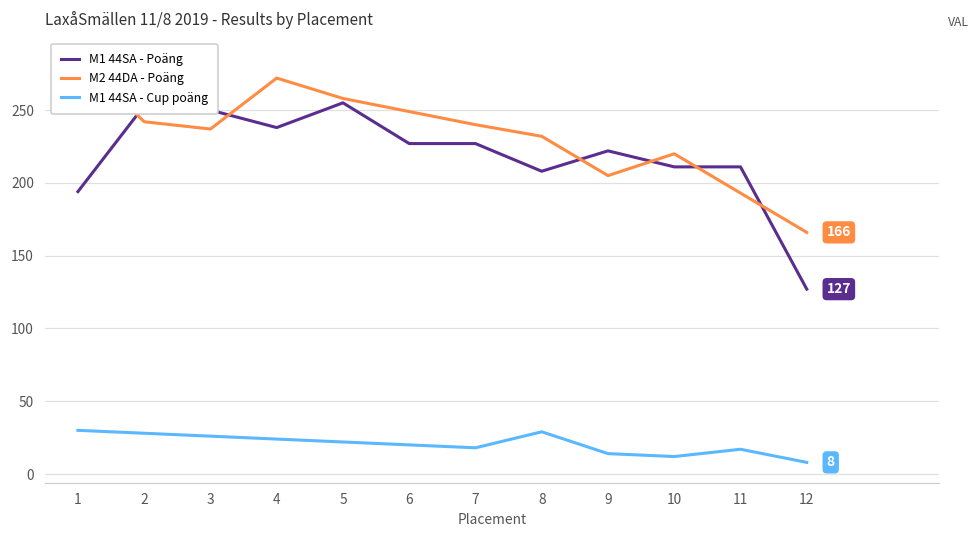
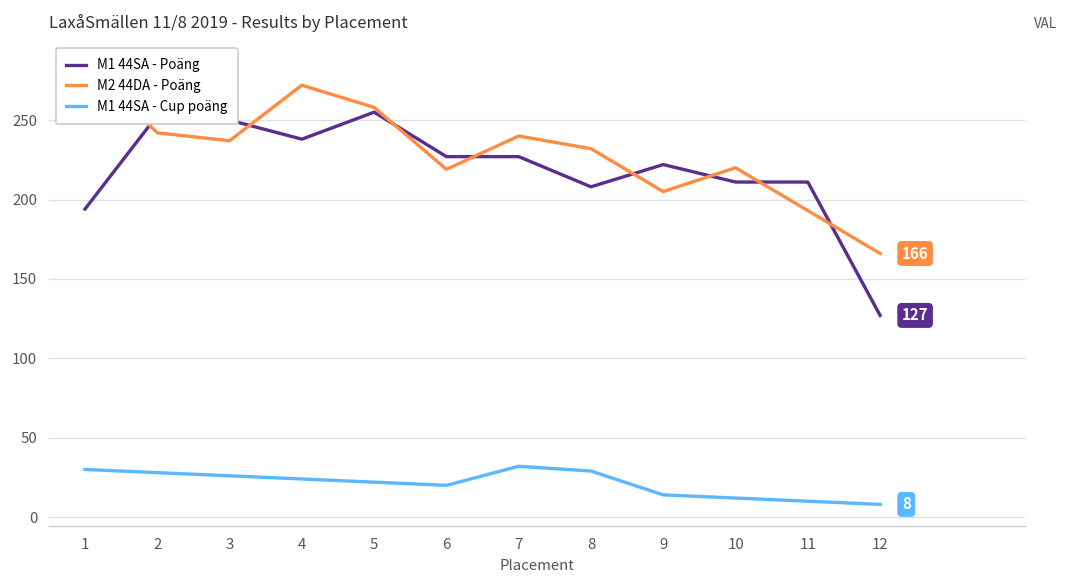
M2 44DA - Poäng, 6: 249 -> 219
M1 44SA - Cup poäng, 7: 18 -> 32
M1 44SA - Cup poäng, 11: 17 -> 10
